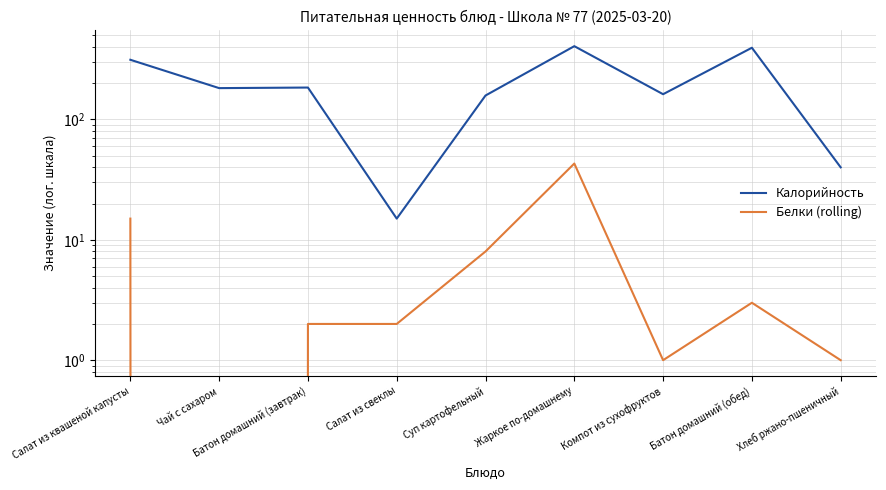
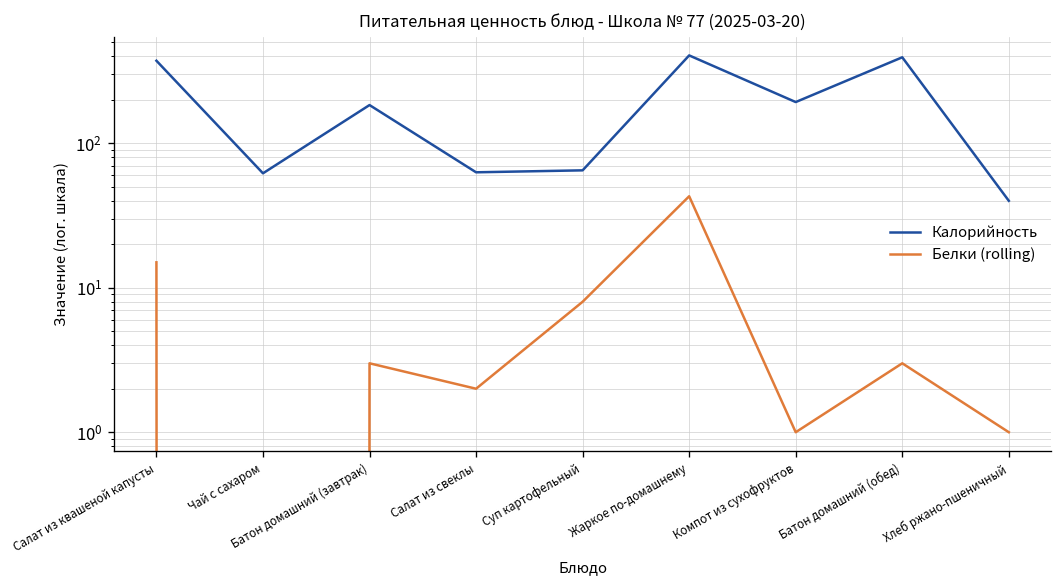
Калорийность, Салат из квашеной капусты: 310 -> 370
Калорийность, Чай с сахаром: 180 -> 60
Белки (rolling), Батон домашний (завтрак): 2 -> 3
Калорийность, Салат из свеклы: 15 -> 60
Калорийность, Суп картофельный: 160 -> 70
Калорийность, Компот из сухофруктов: 160 -> 190
